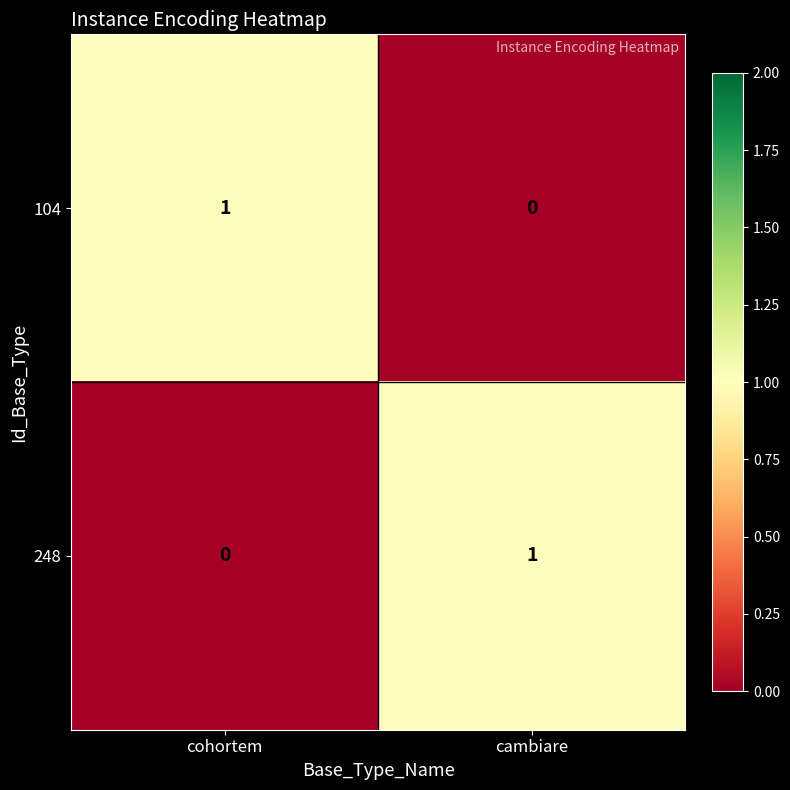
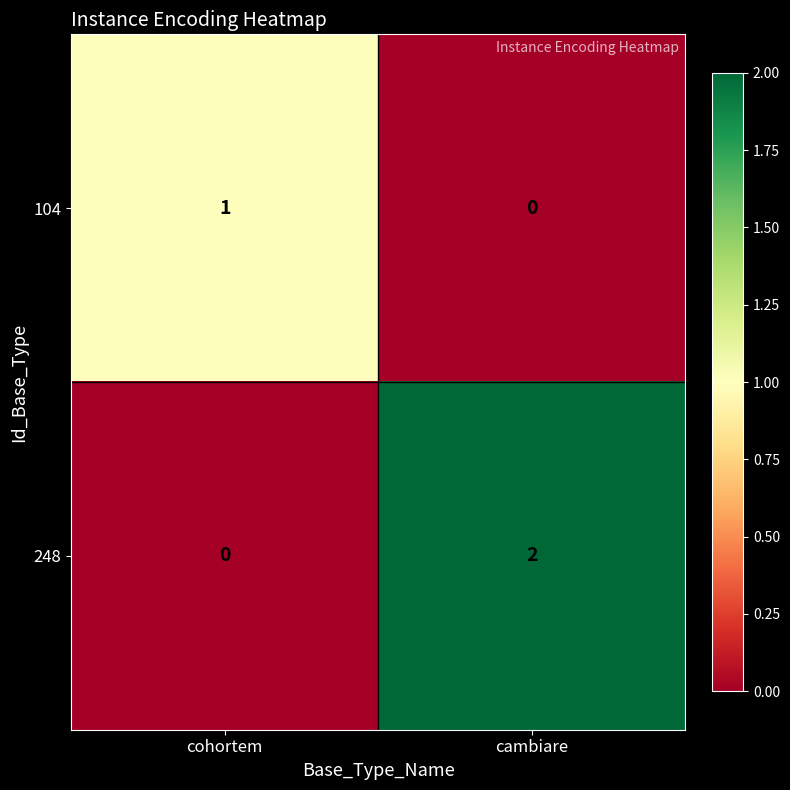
248, cambiare: 1 -> 2
